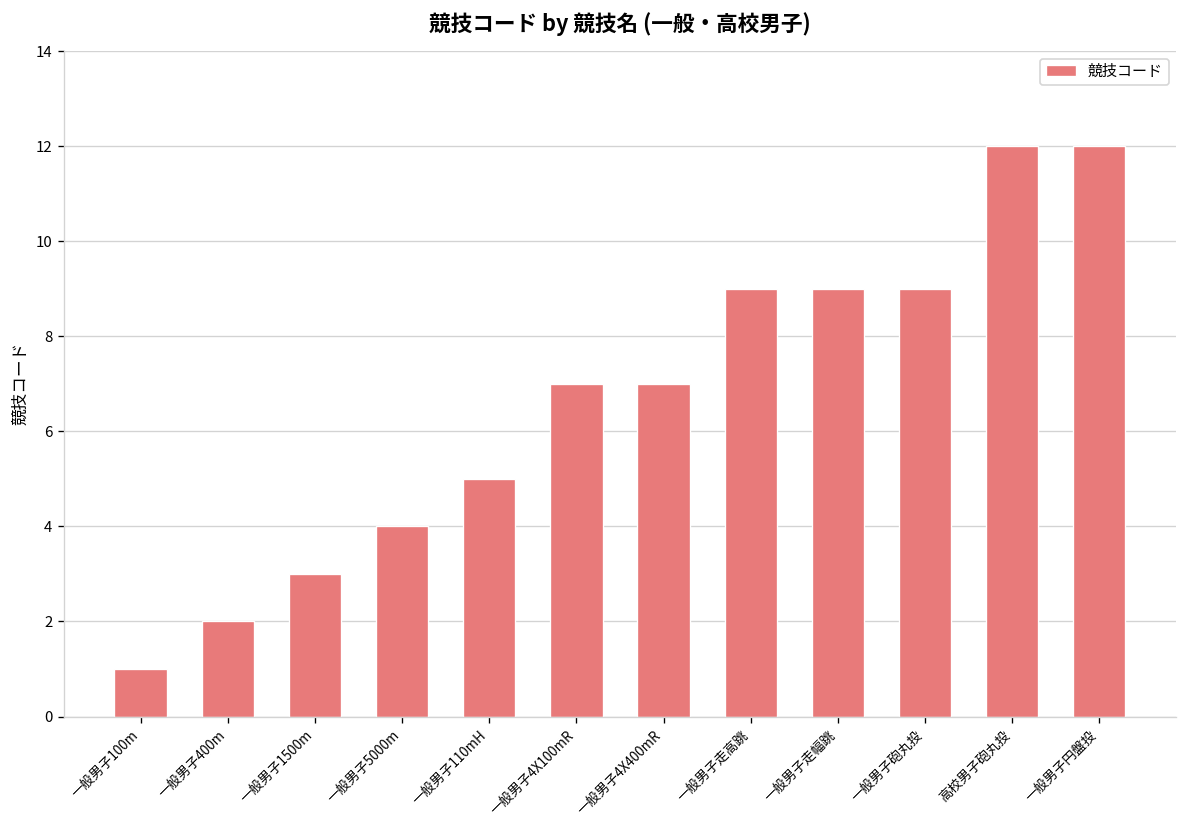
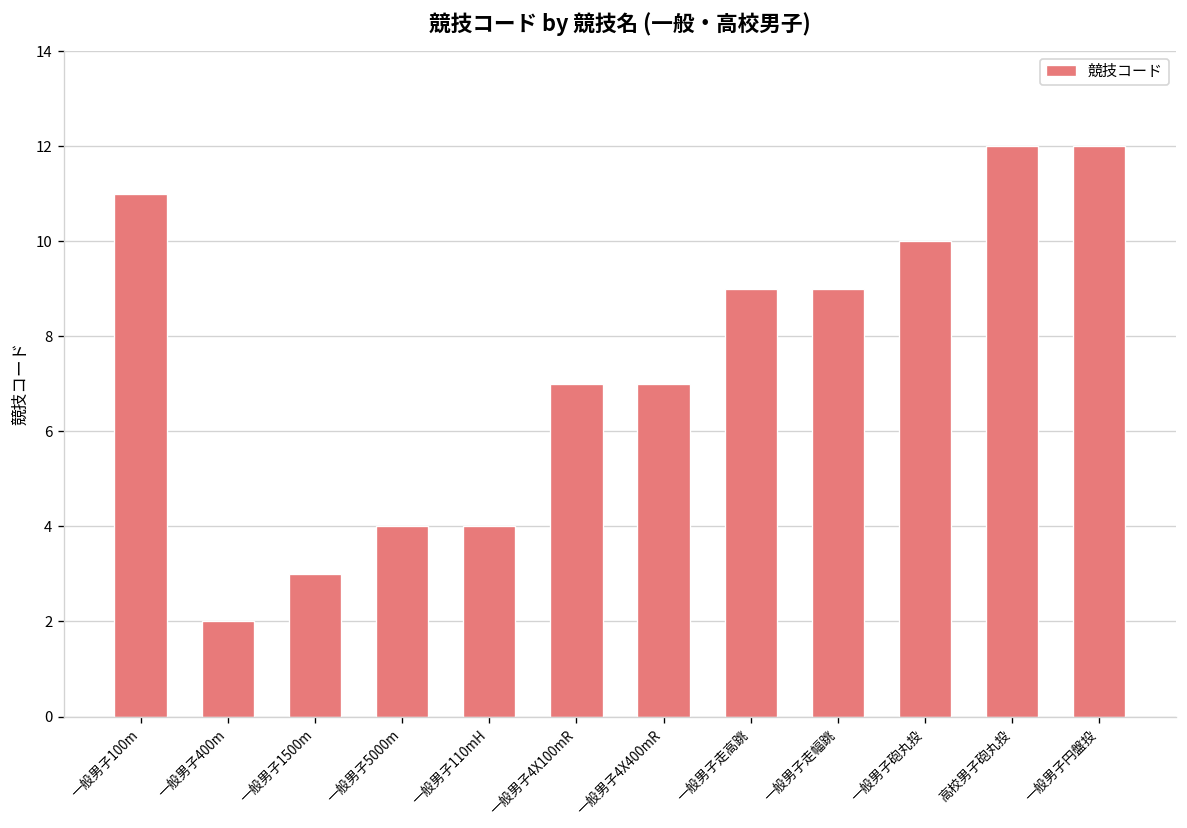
一般男子100m: 1 -> 11
一般男子110mH: 5 -> 4
一般男子砲丸投: 9 -> 10
